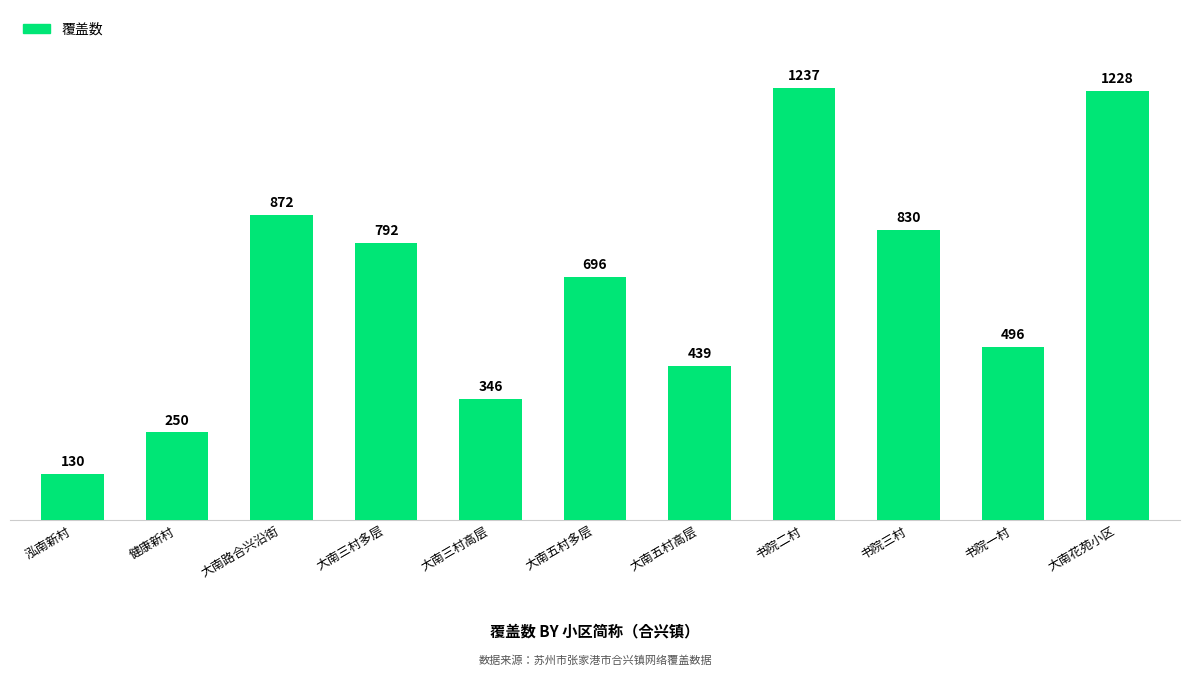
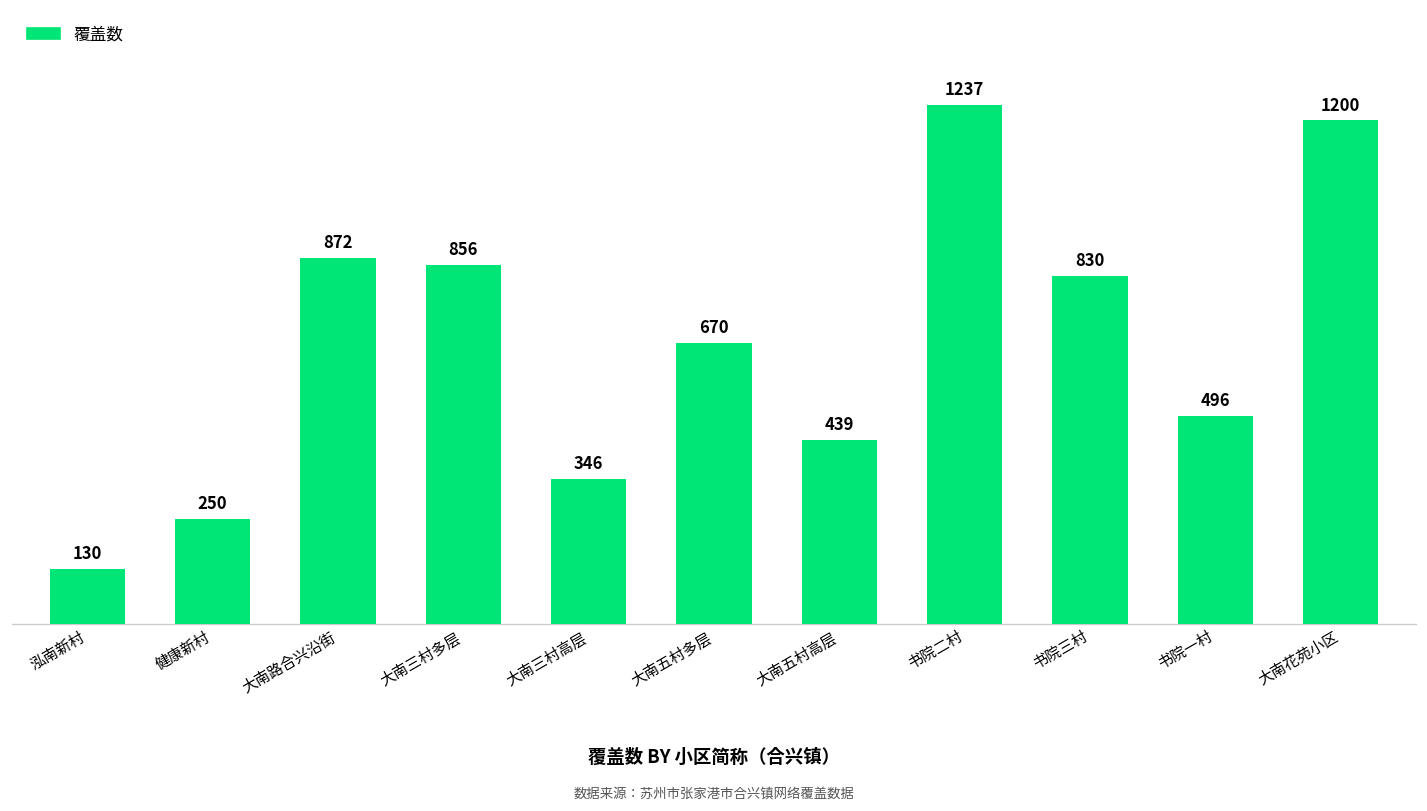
大南三村多层: 792 -> 856
大南五村多层: 696 -> 670
大南花苑小区: 1228 -> 1200
